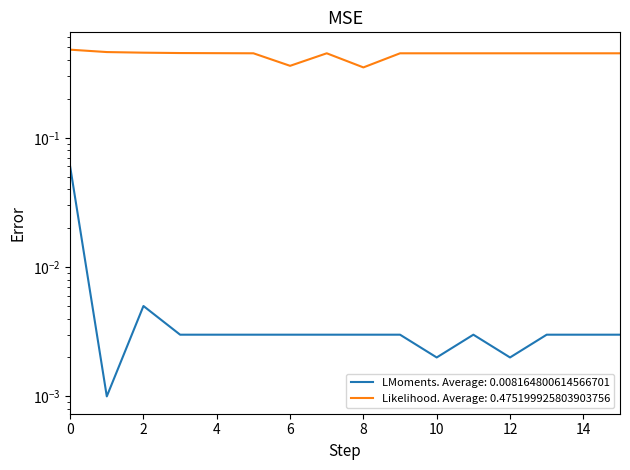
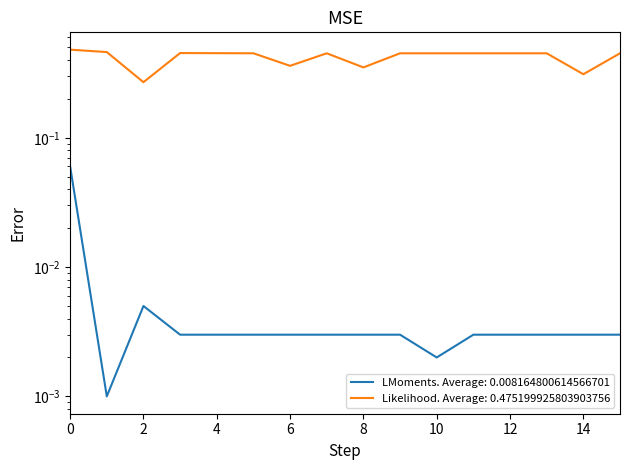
Likelihood. Average: 0.475199925803903756, 2: 0.46 -> 0.27
LMoments. Average: 0.008164800614566701, 12: 0.002 -> 0.003
Likelihood. Average: 0.475199925803903756, 14: 0.45 -> 0.31
